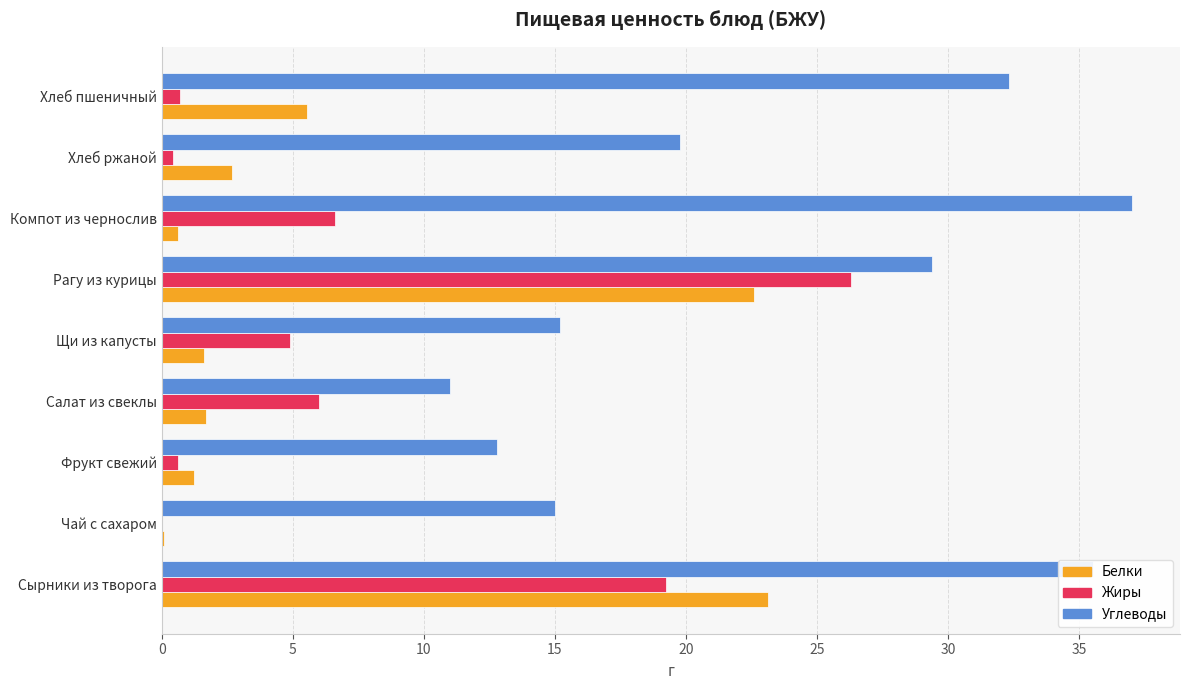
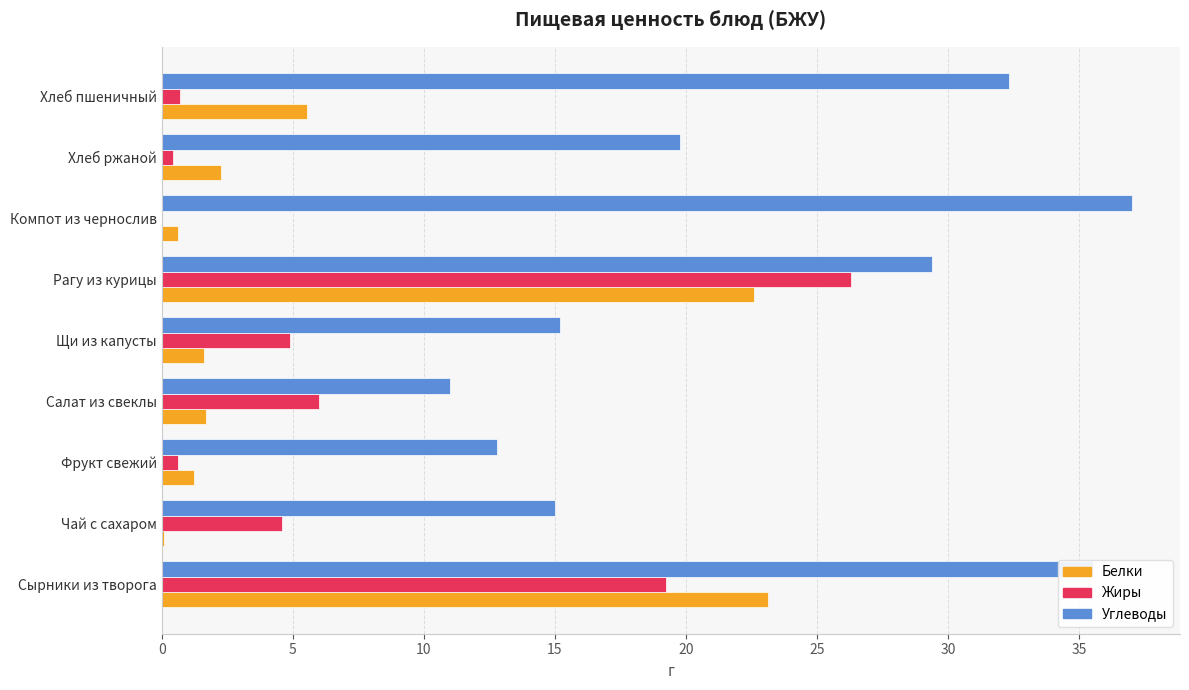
Белки, Хлеб ржаной: 2.7 -> 2.2
Жиры, Компот из чернослив: 6.6 -> 0.0
Жиры, Чай с сахаром: 0.0 -> 4.6
